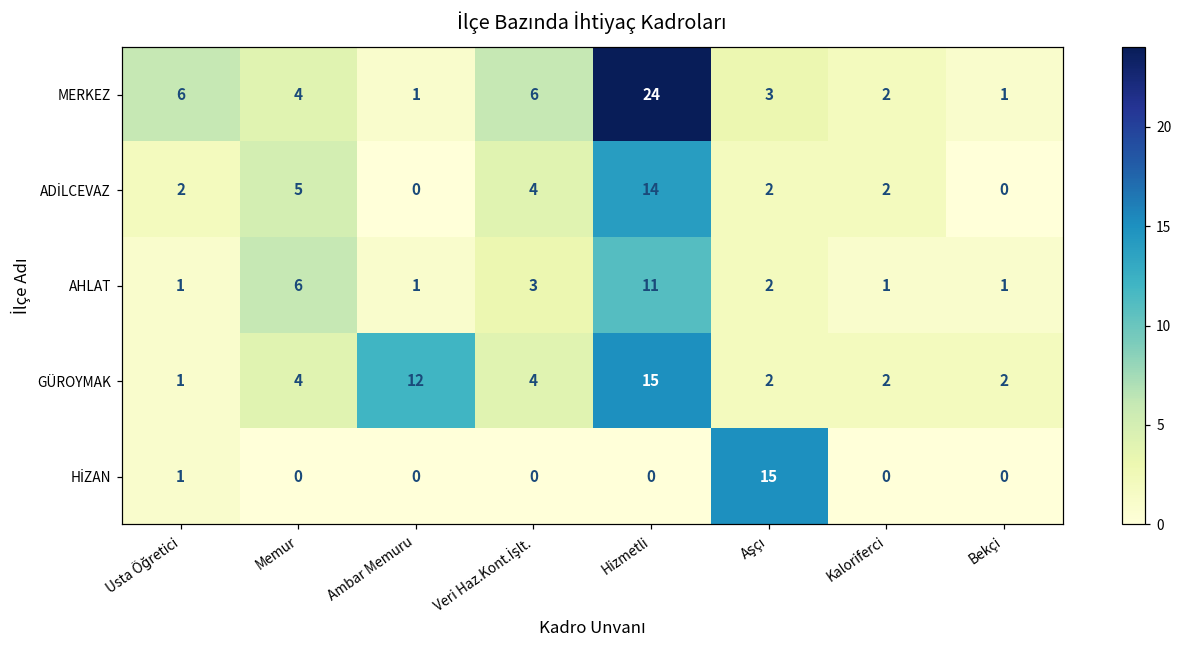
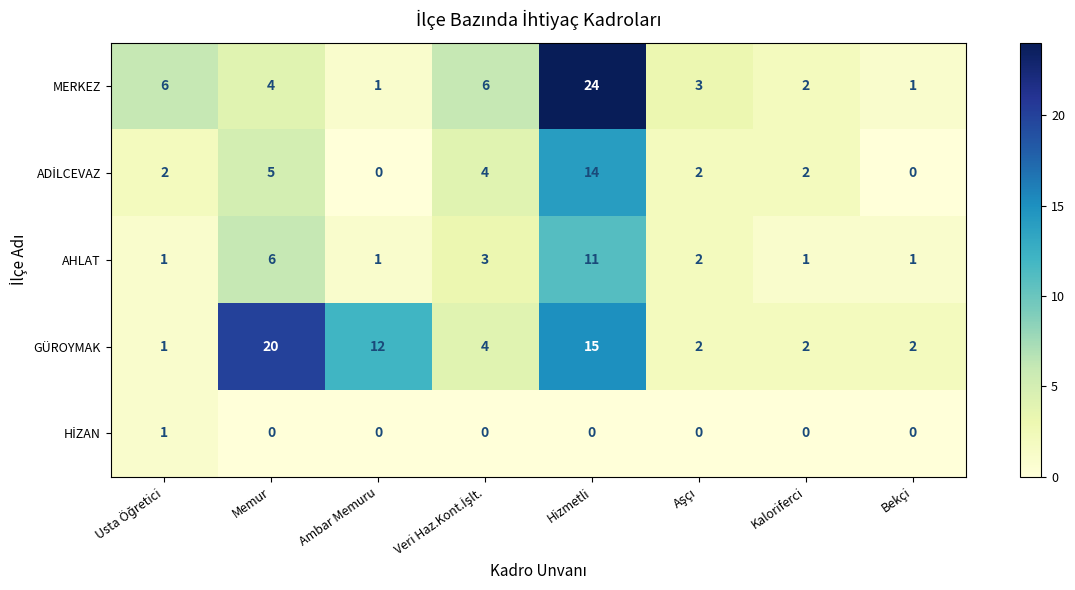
GÜROYMAK, Memur: 4 -> 20
HİZAN, Aşçı: 15 -> 0
